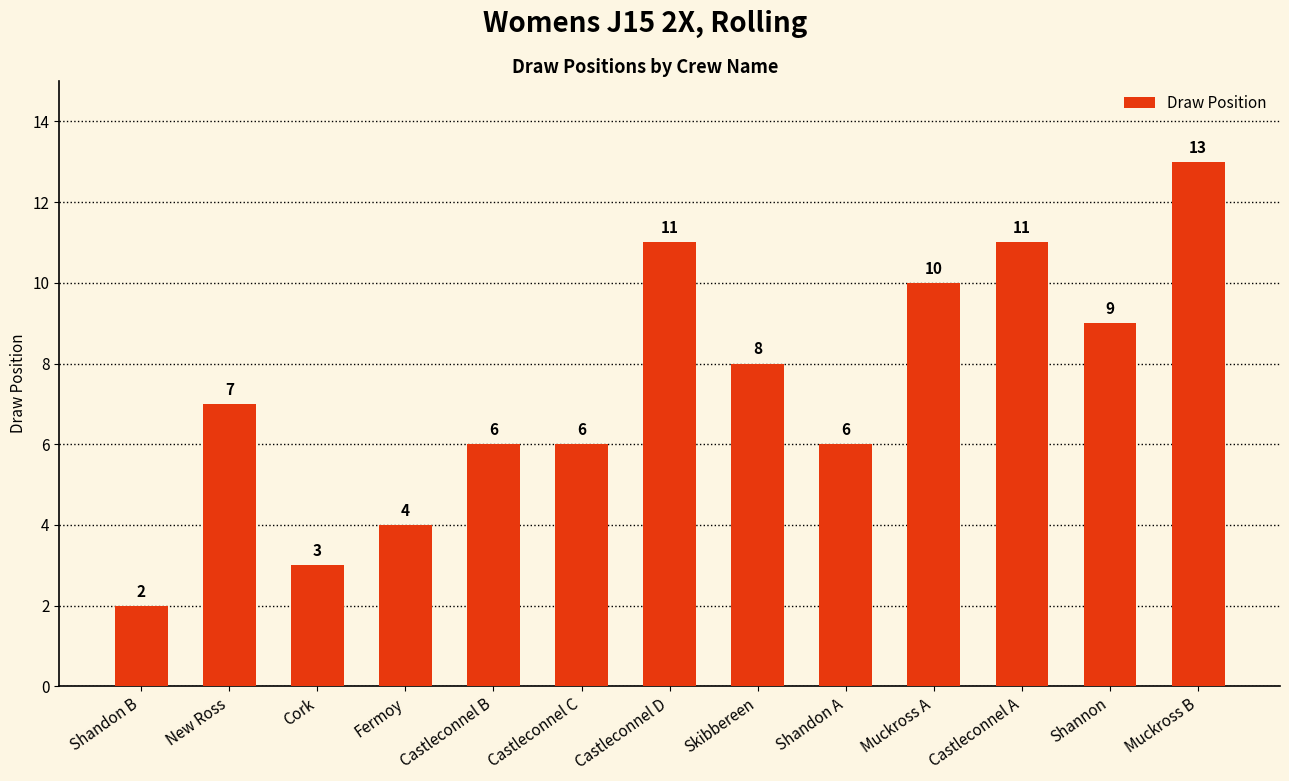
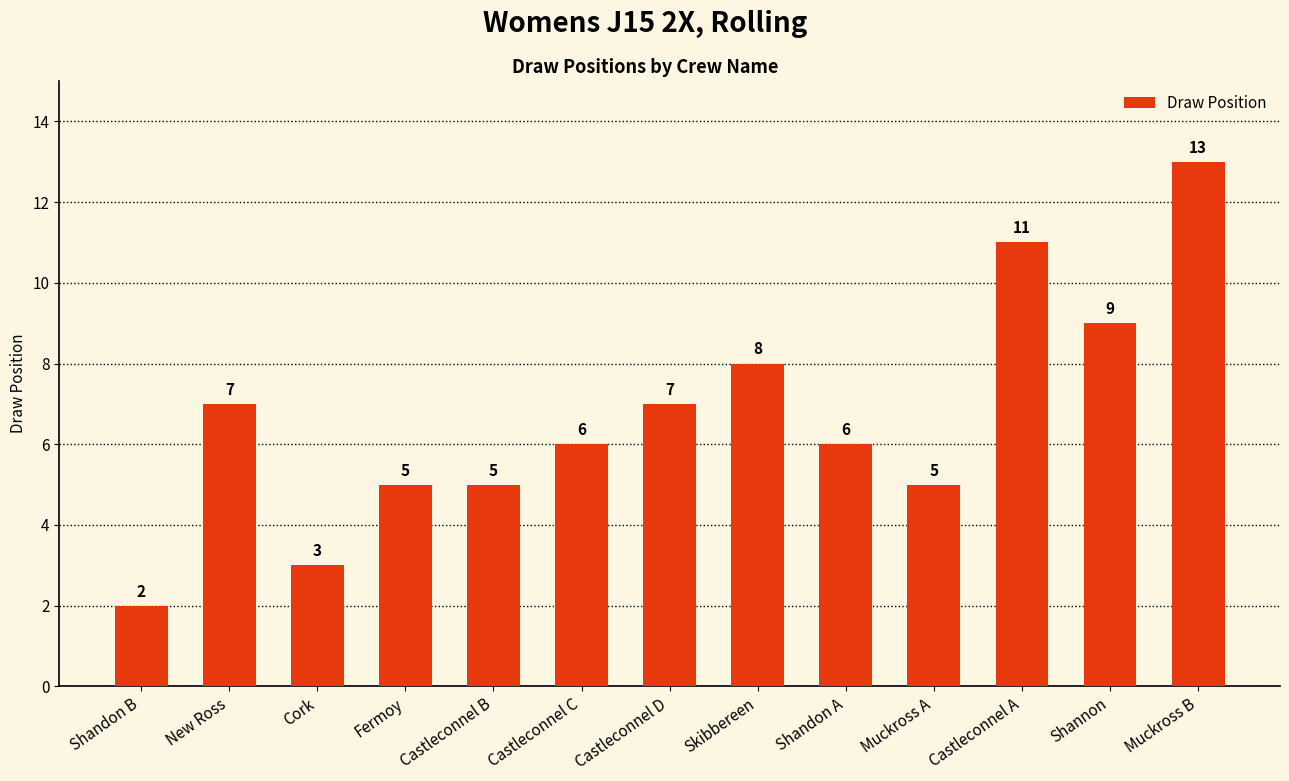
Fermoy: 4 -> 5
Castleconnel B: 6 -> 5
Castleconnel D: 11 -> 7
Muckross A: 10 -> 5
